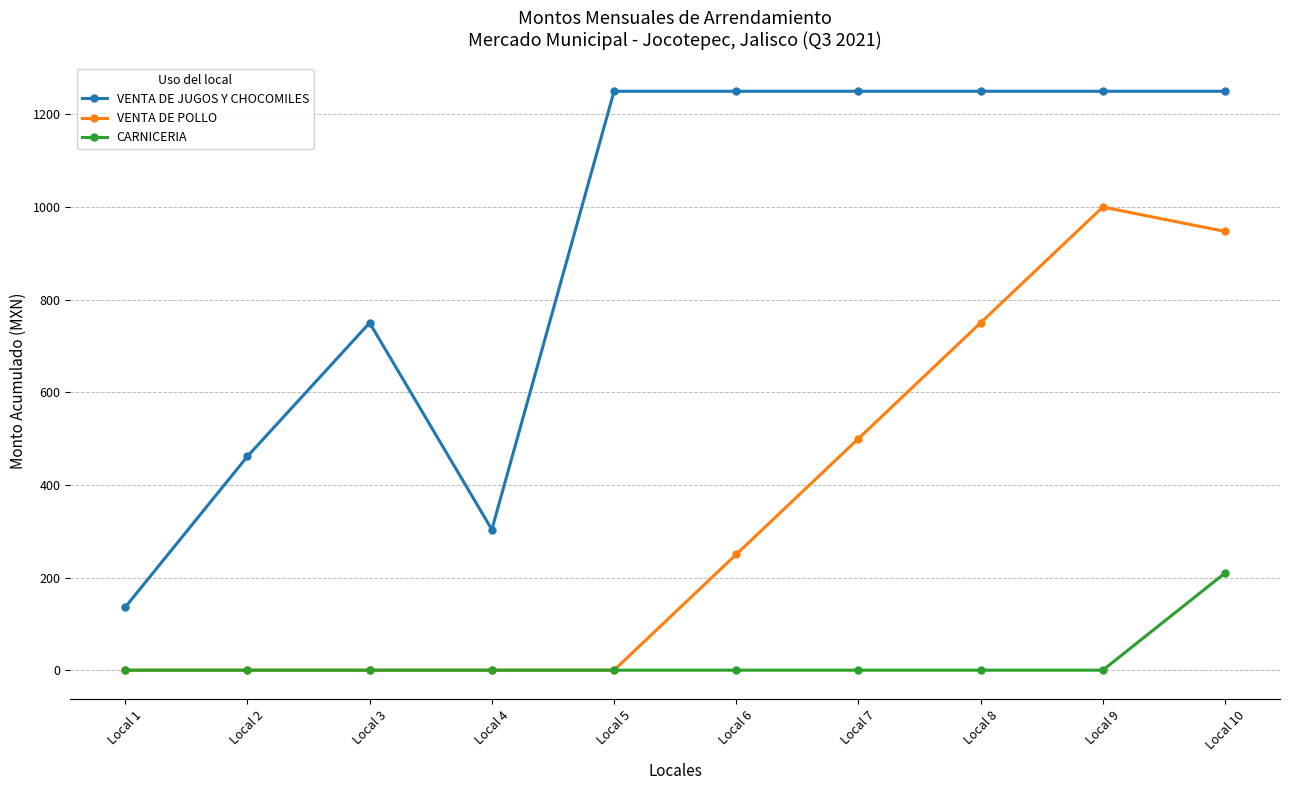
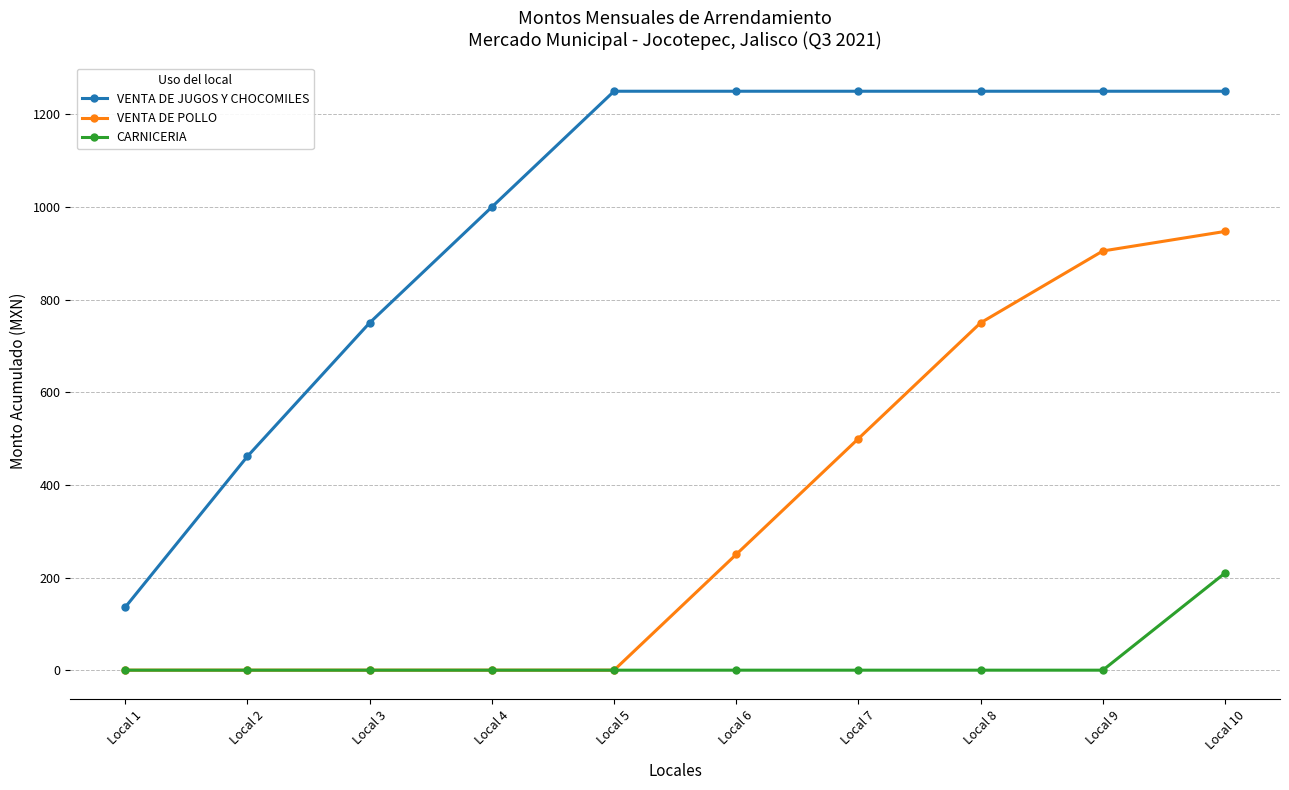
VENTA DE JUGOS Y CHOCOMILES, Local 4: 300 -> 1000
VENTA DE POLLO, Local 9: 1000 -> 910
